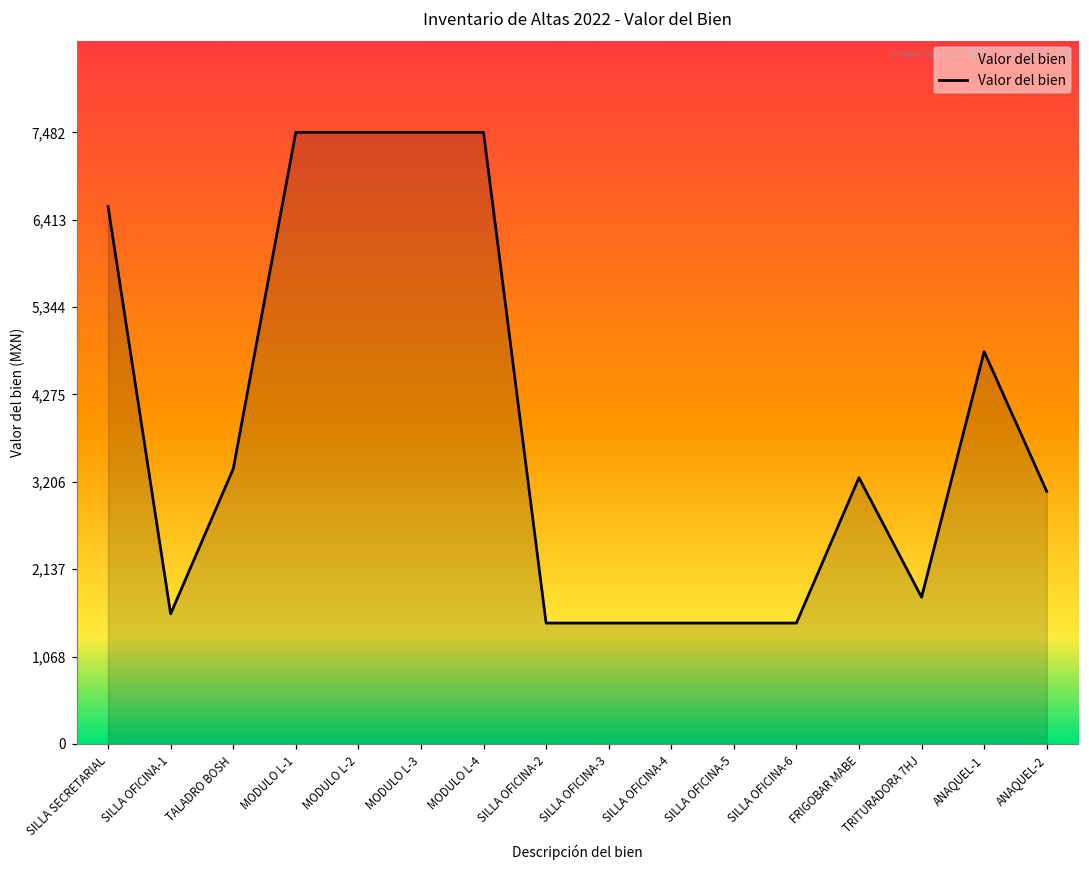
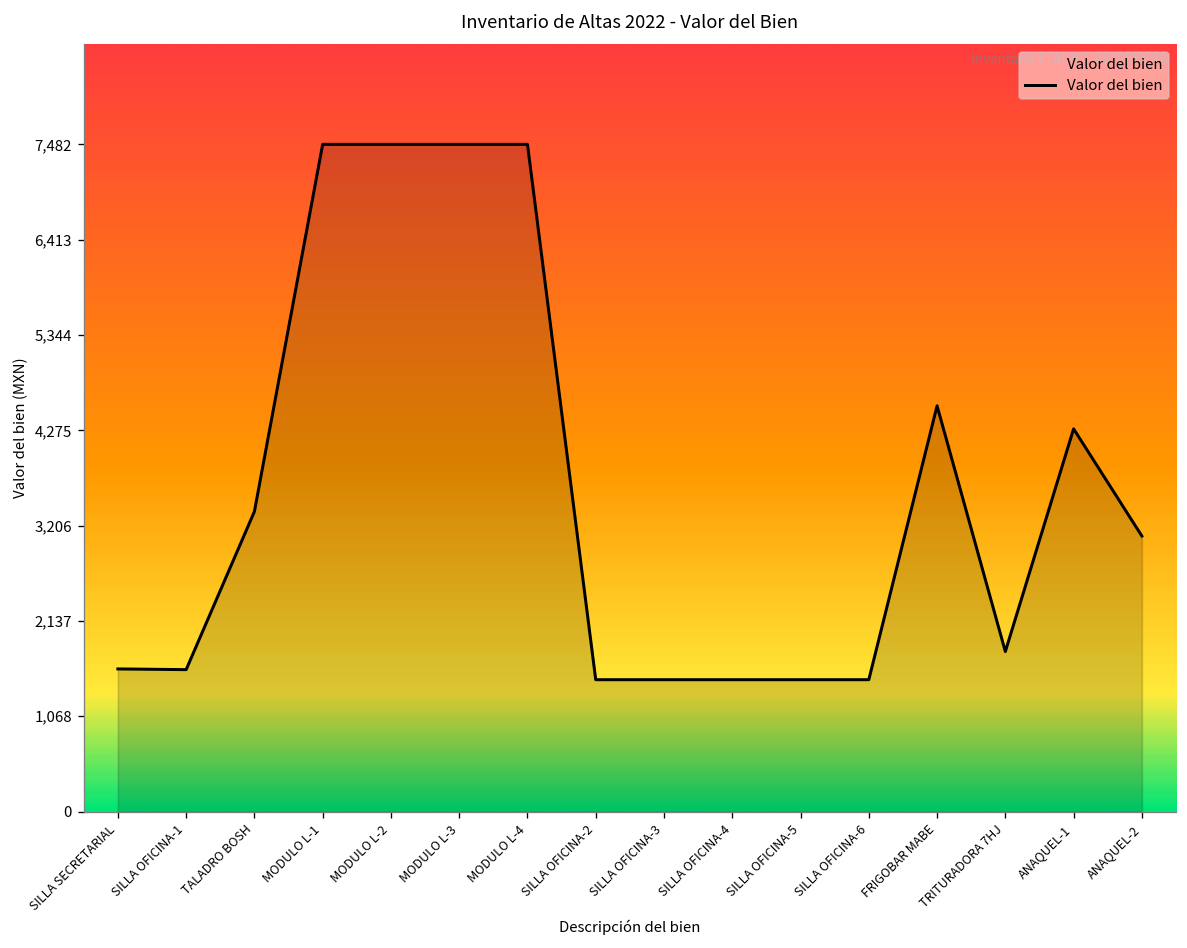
SILLA SECRETARIAL: 6,600 -> 1,600
FRIGOBAR MABE: 3,300 -> 4,600
ANAQUEL-1: 4,800 -> 4,300
